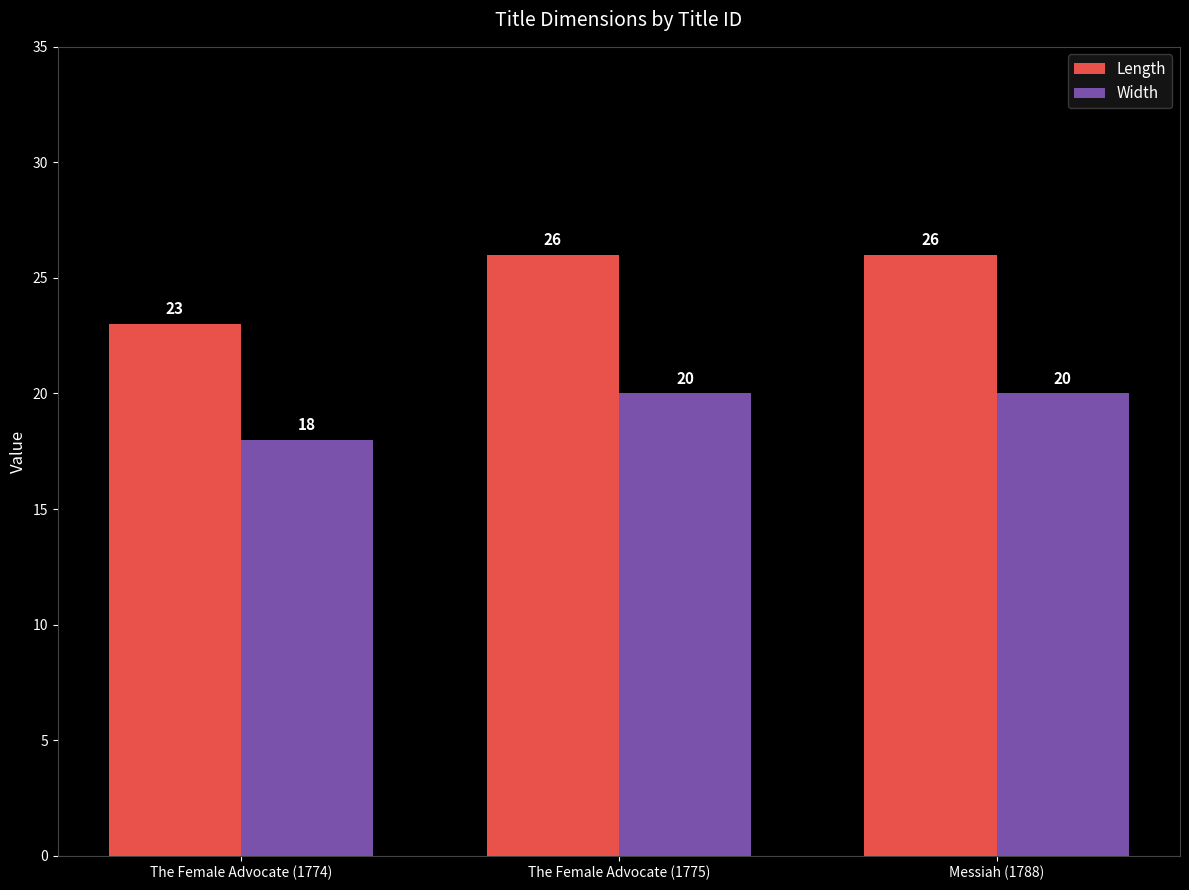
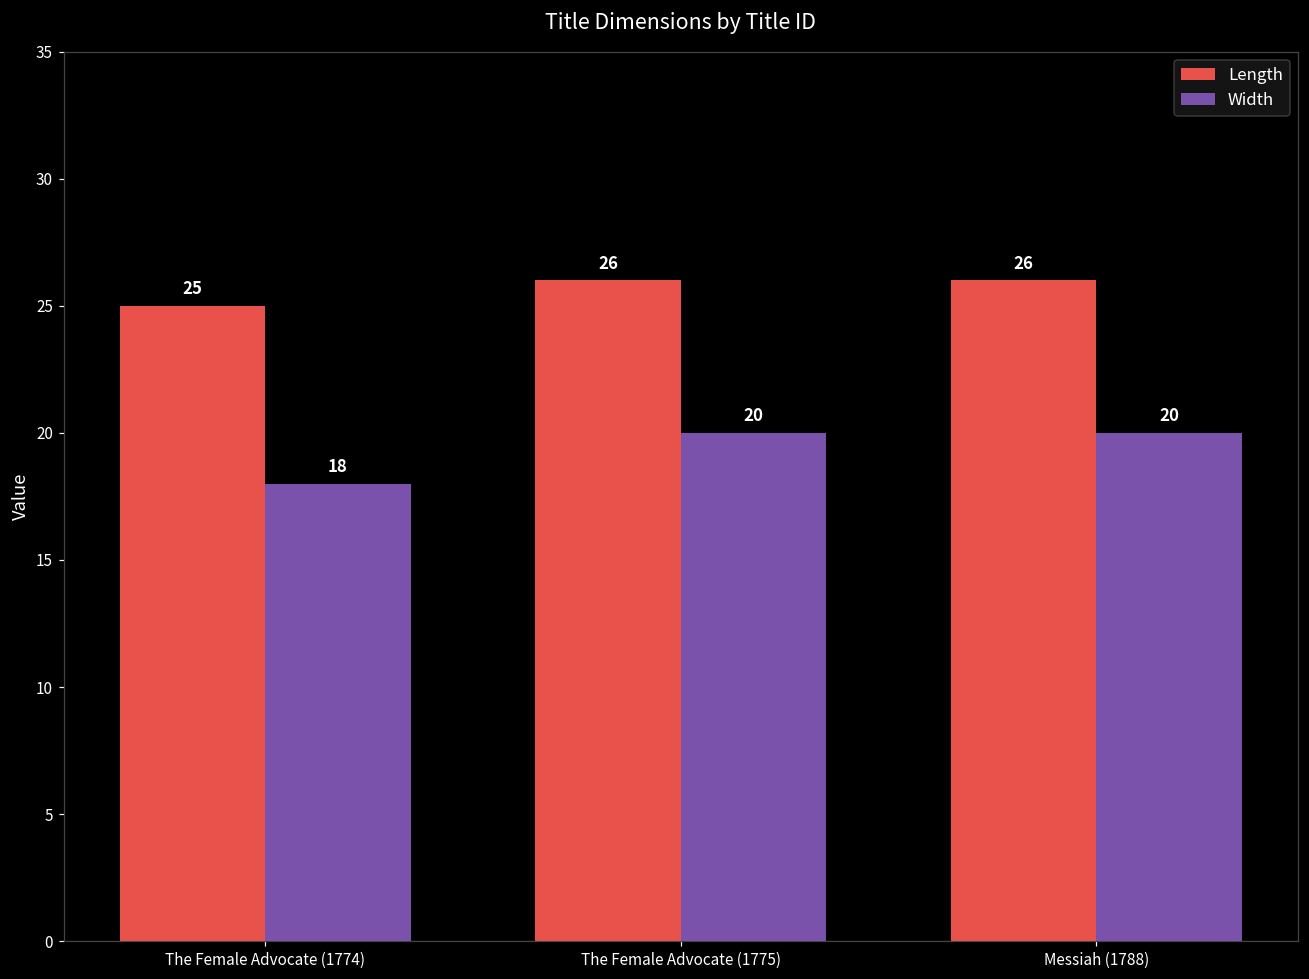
Length, The Female Advocate (1774): 23 -> 25
